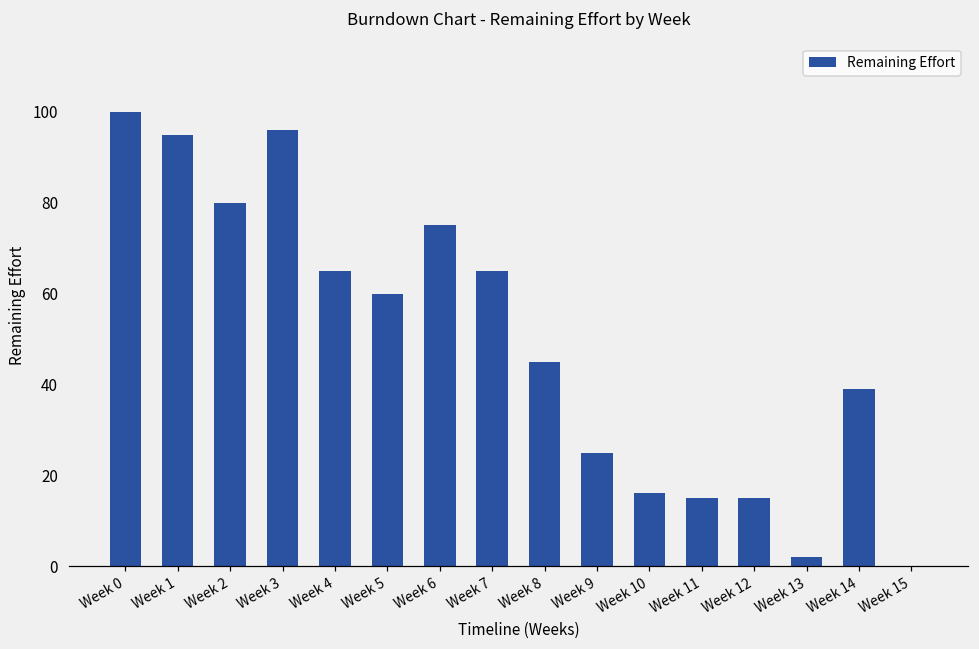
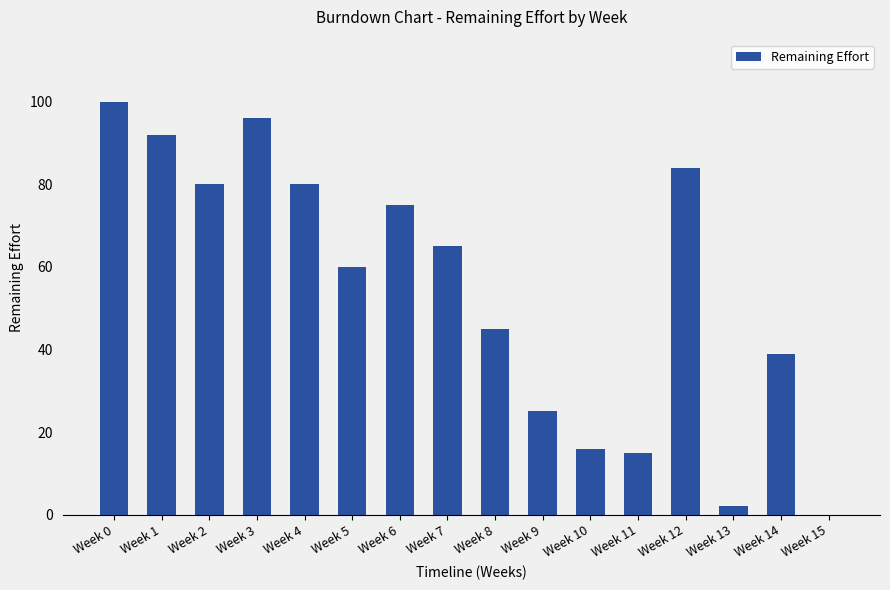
Week 1: 95 -> 92
Week 4: 65 -> 80
Week 12: 15 -> 84
